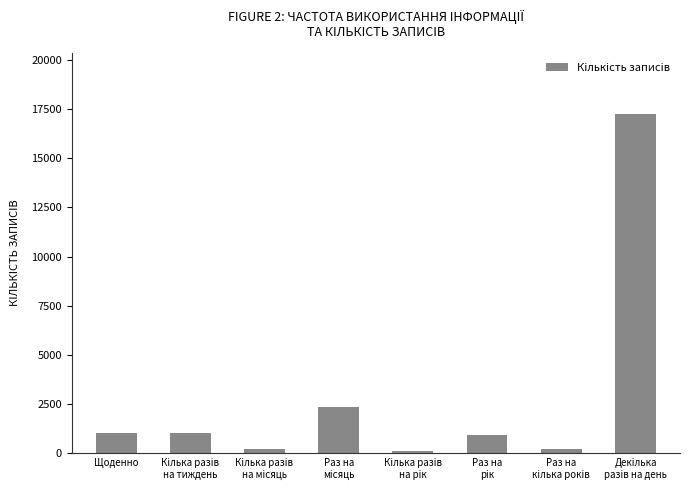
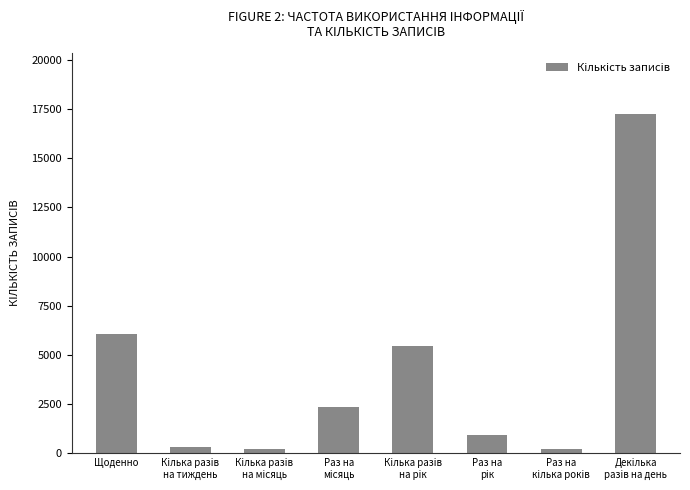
Щоденно: 1000 -> 6100
Кілька разів на тиждень: 1000 -> 300
Кілька разів на рік: 100 -> 5500
